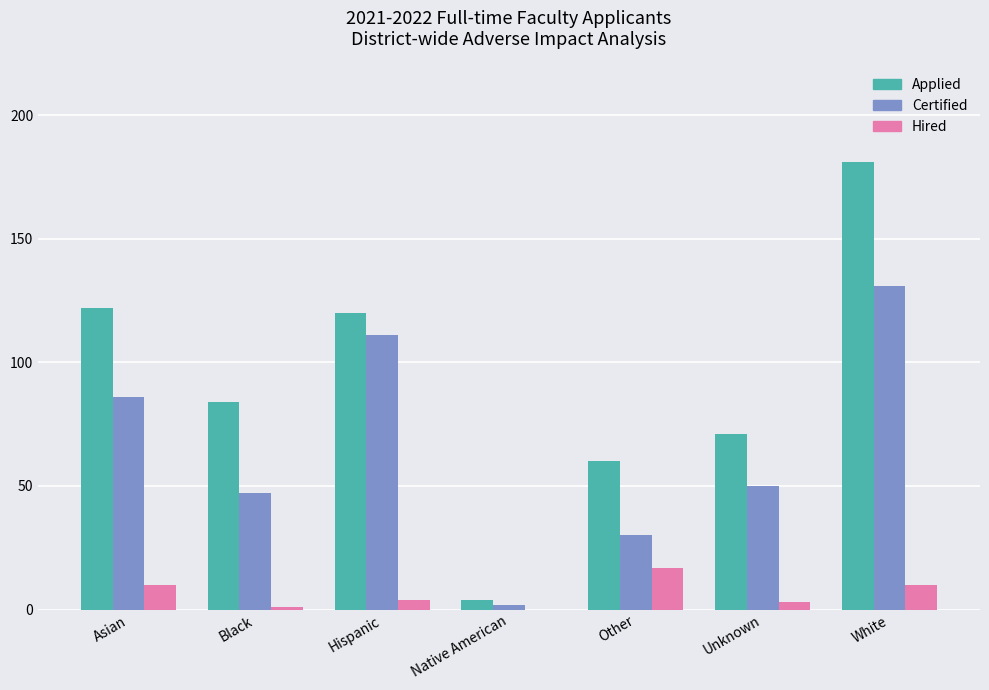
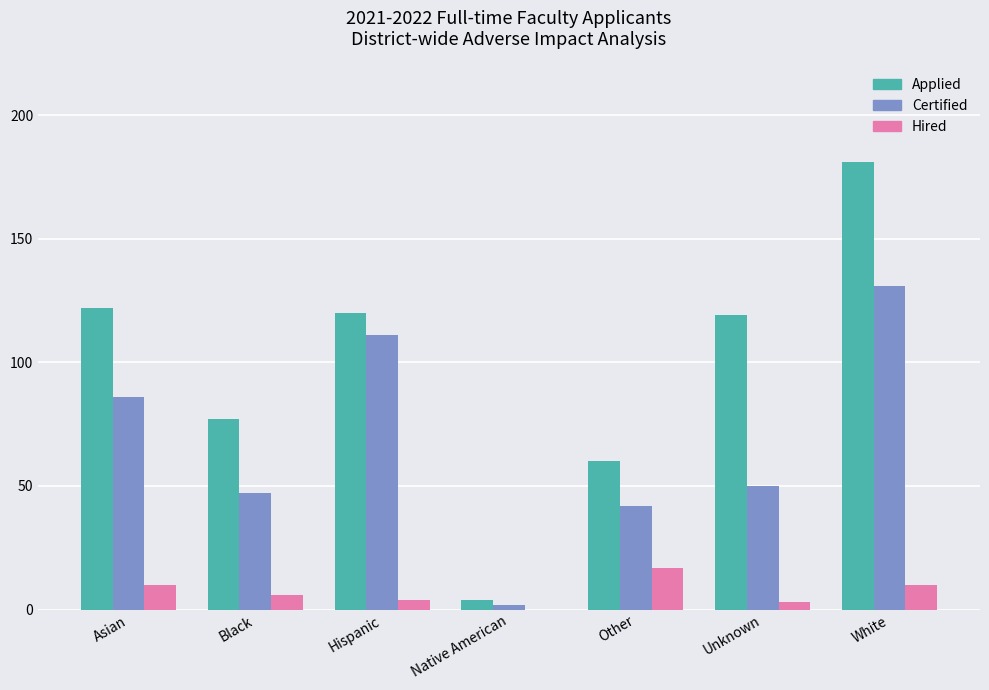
Applied, Black: 84 -> 77
Hired, Black: 1 -> 6
Certified, Other: 30 -> 42
Applied, Unknown: 71 -> 119
